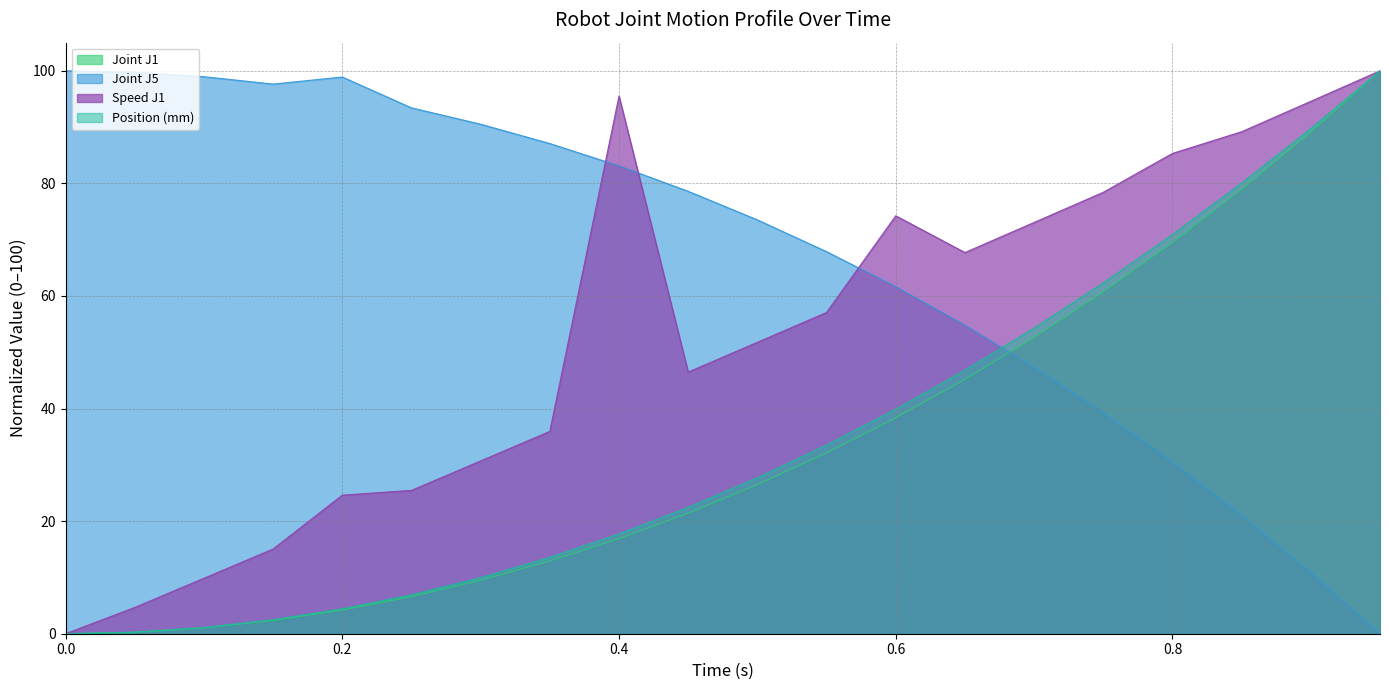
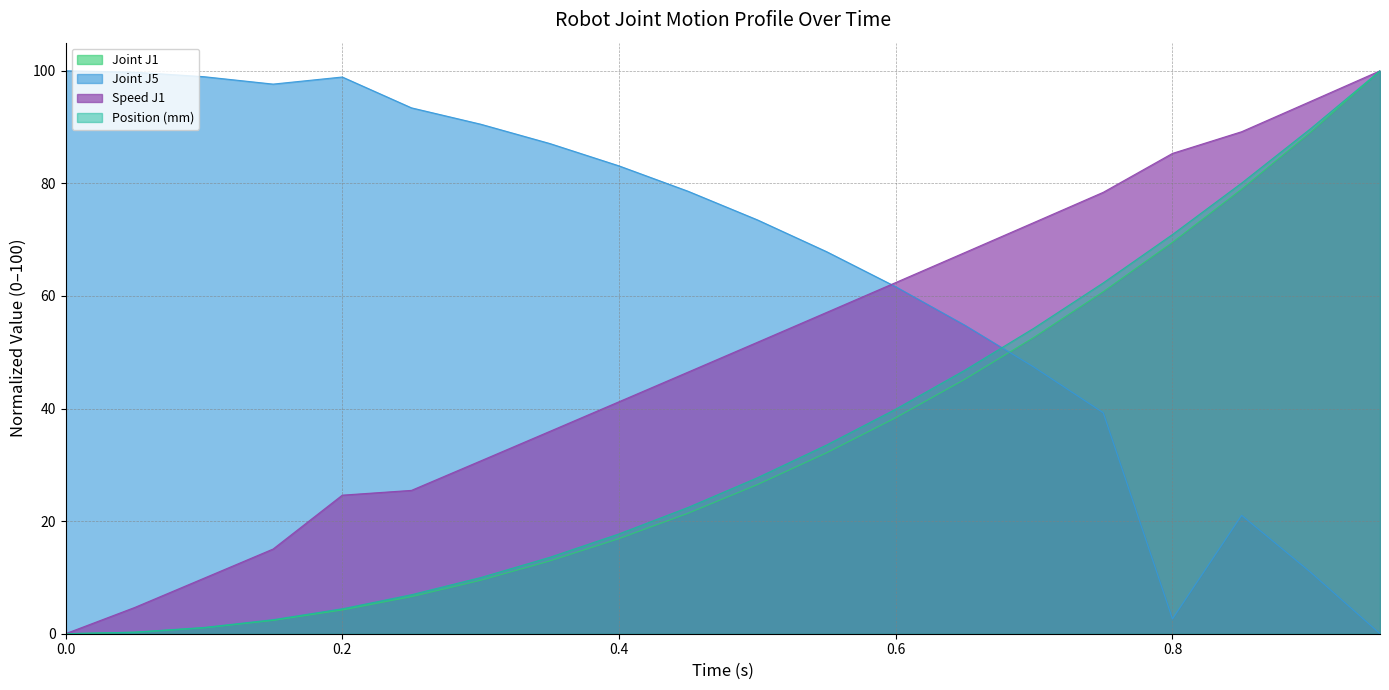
Speed J1, 0.4: 96 -> 41
Speed J1, 0.6: 74 -> 62
Joint J5, 0.8: 30 -> 3
